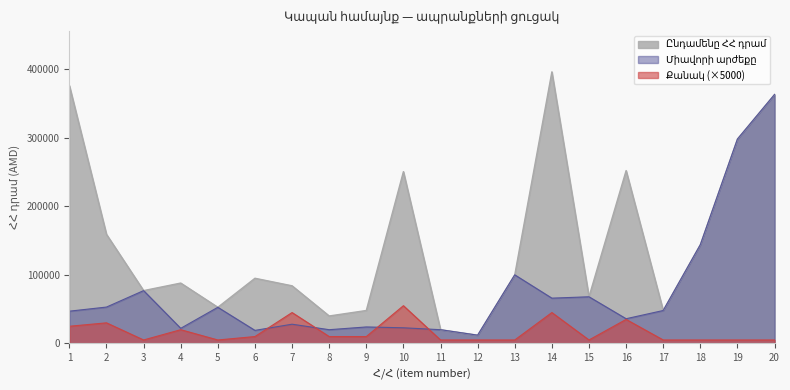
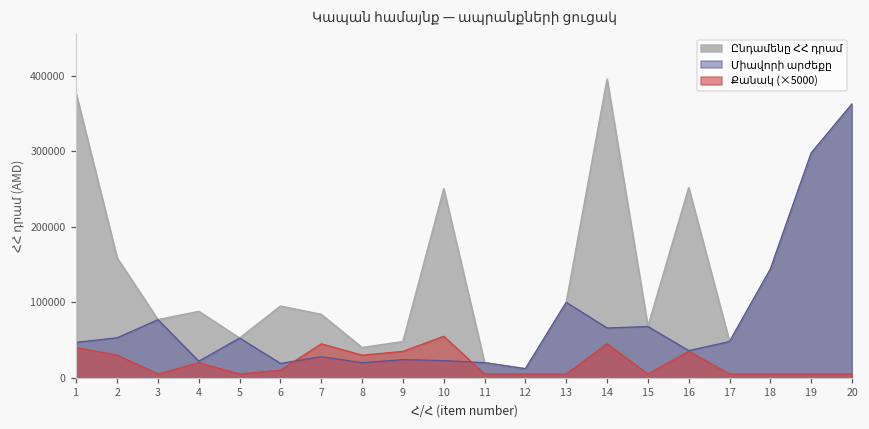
Քանակ (×5000), 1: 30000 -> 40000
Քանակ (×5000), 8: 10000 -> 30000
Քանակ (×5000), 9: 10000 -> 40000
